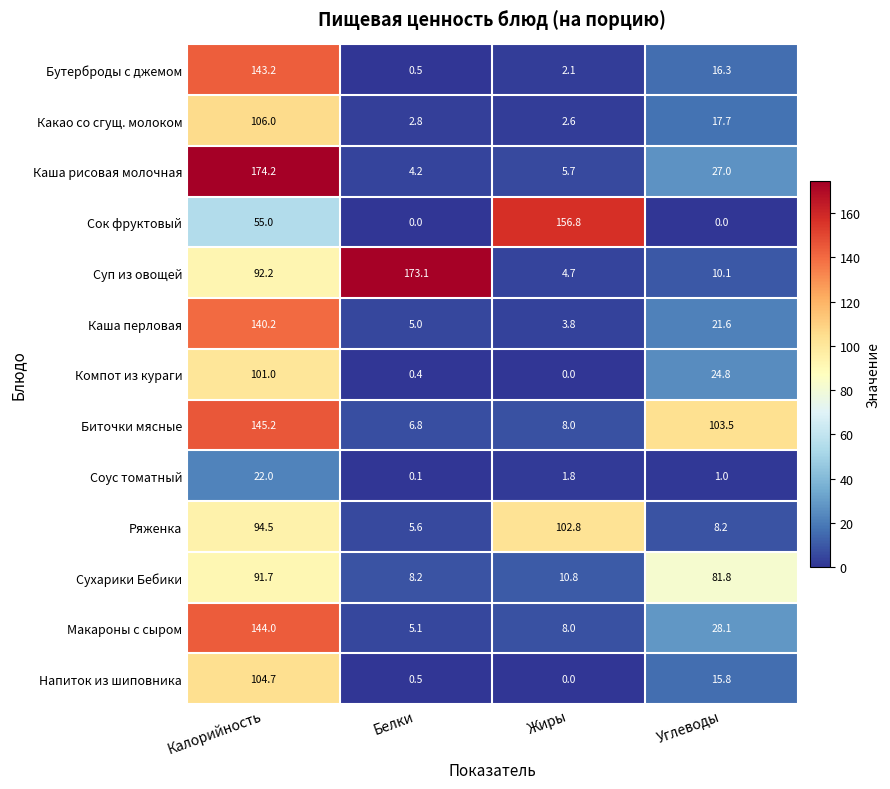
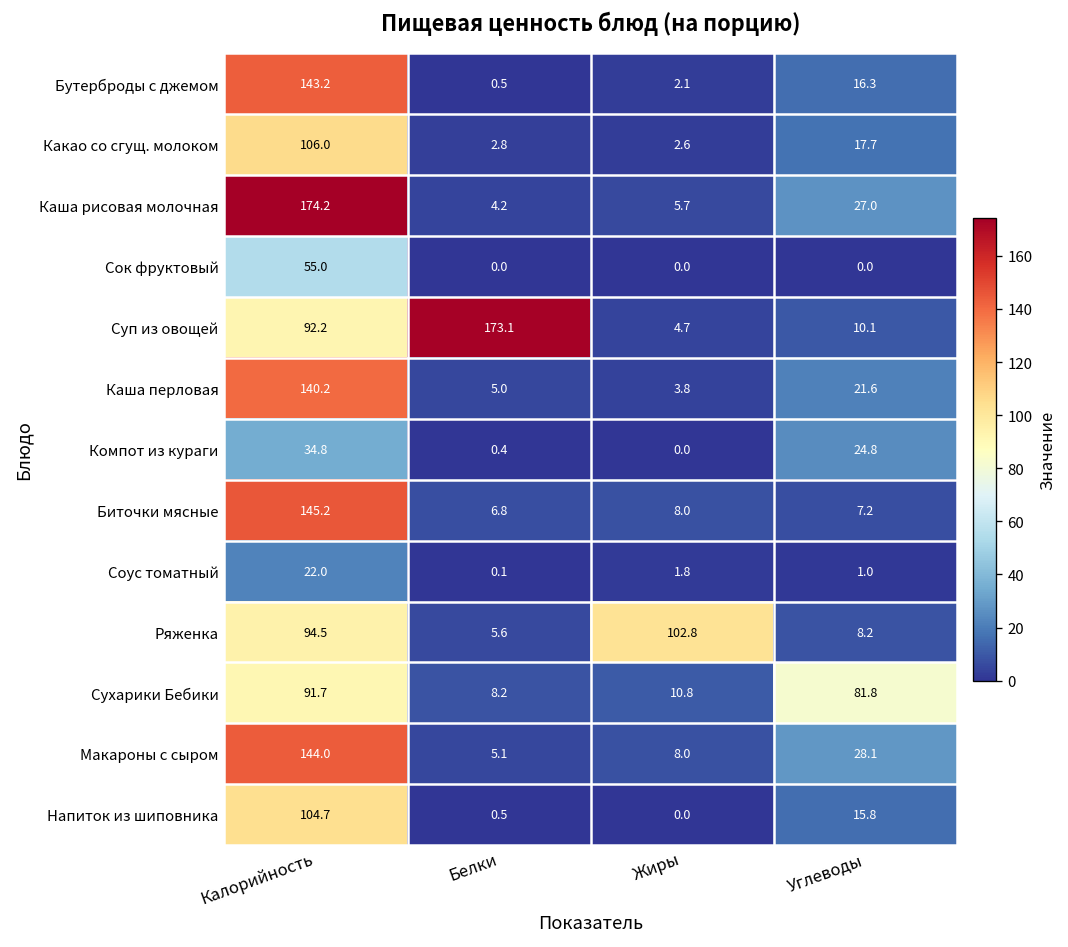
Сок фруктовый, Жиры: 156.8 -> 0.0
Компот из кураги, Калорийность: 101.0 -> 34.8
Биточки мясные, Углеводы: 103.5 -> 7.2
